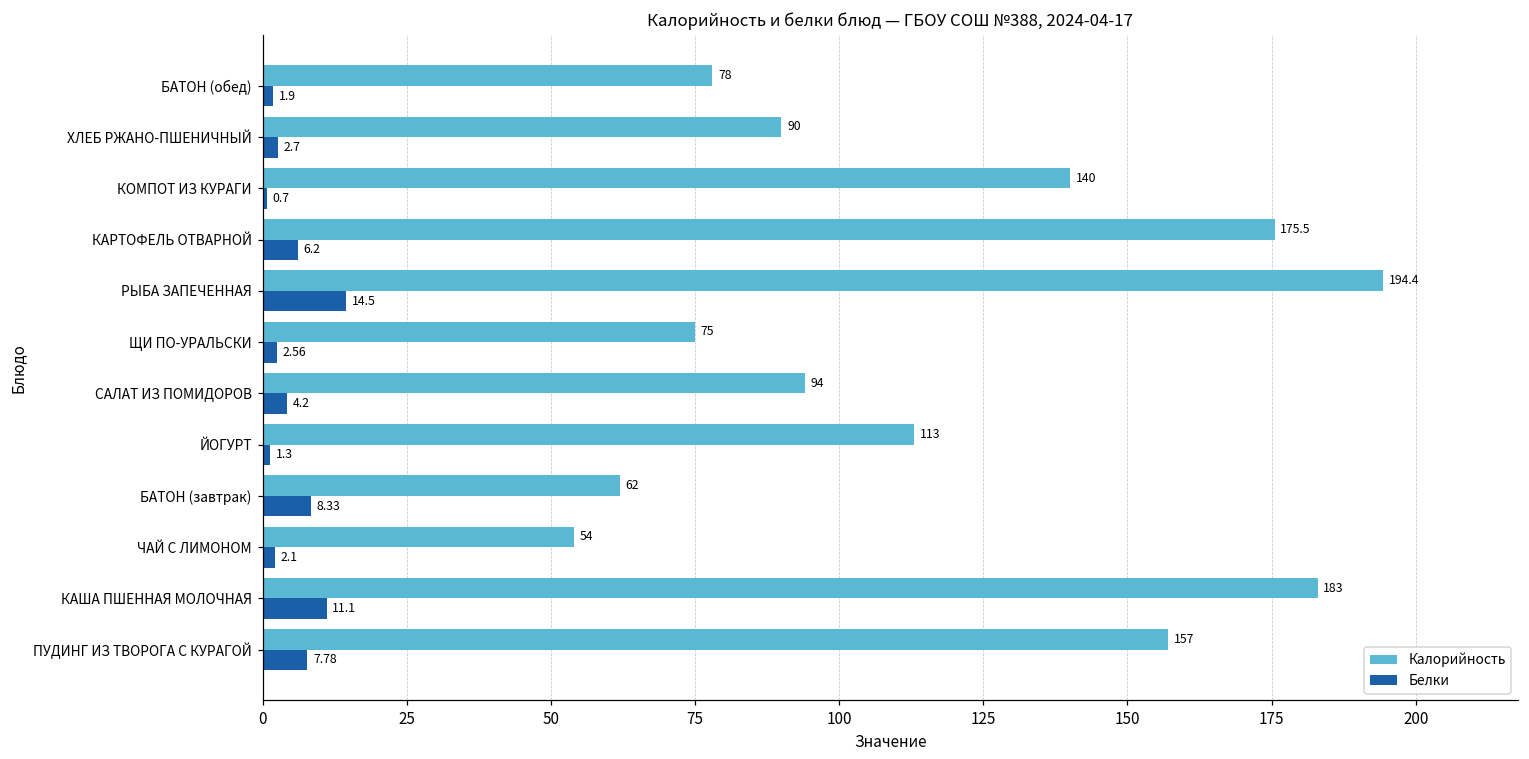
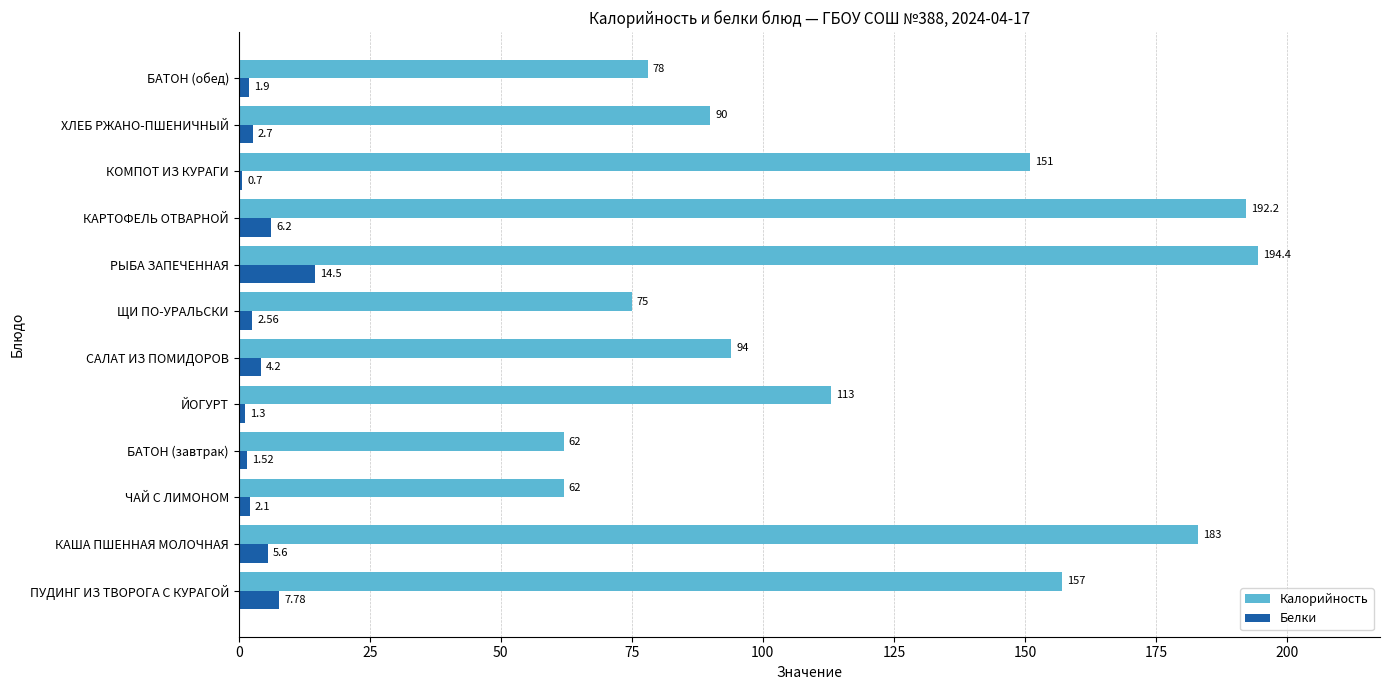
Калорийность, КОМПОТ ИЗ КУРАГИ: 140 -> 151
Калорийность, КАРТОФЕЛЬ ОТВАРНОЙ: 175.5 -> 192.2
Белки, БАТОН (завтрак): 8.33 -> 1.52
Калорийность, ЧАЙ С ЛИМОНОМ: 54 -> 62
Белки, КАША ПШЕННАЯ МОЛОЧНАЯ: 11.1 -> 5.6
